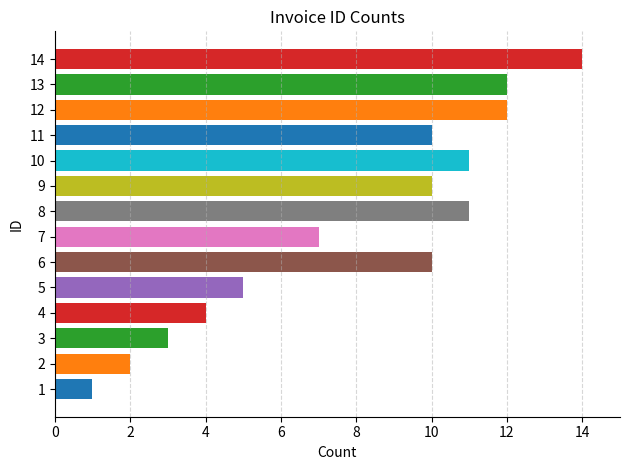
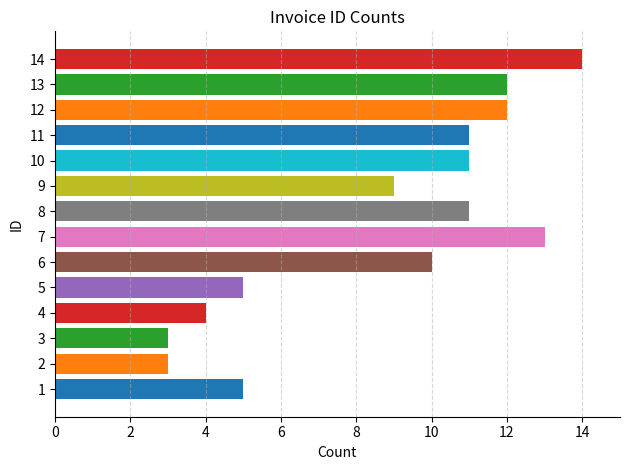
11: 10 -> 11
9: 10 -> 9
7: 7 -> 13
2: 2 -> 3
1: 1 -> 5
